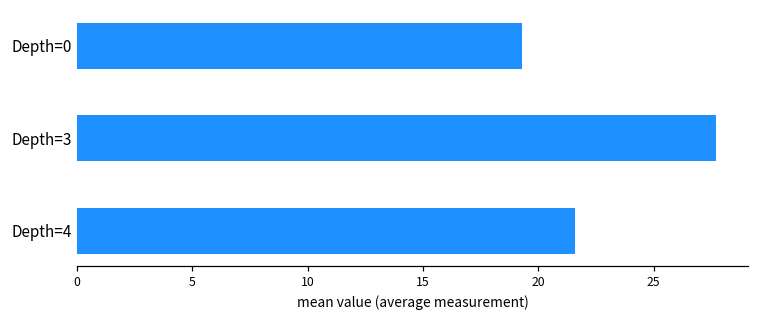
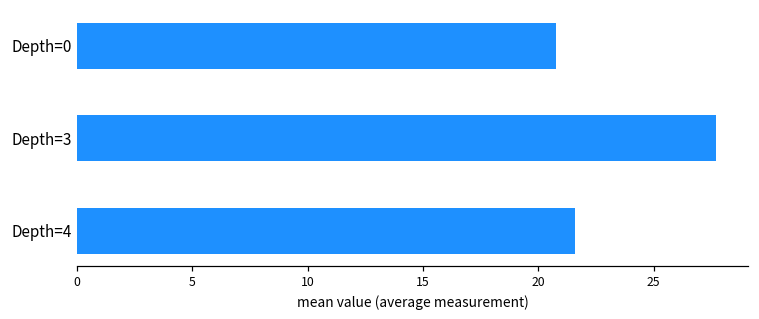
Depth=0: 19.3 -> 20.8
